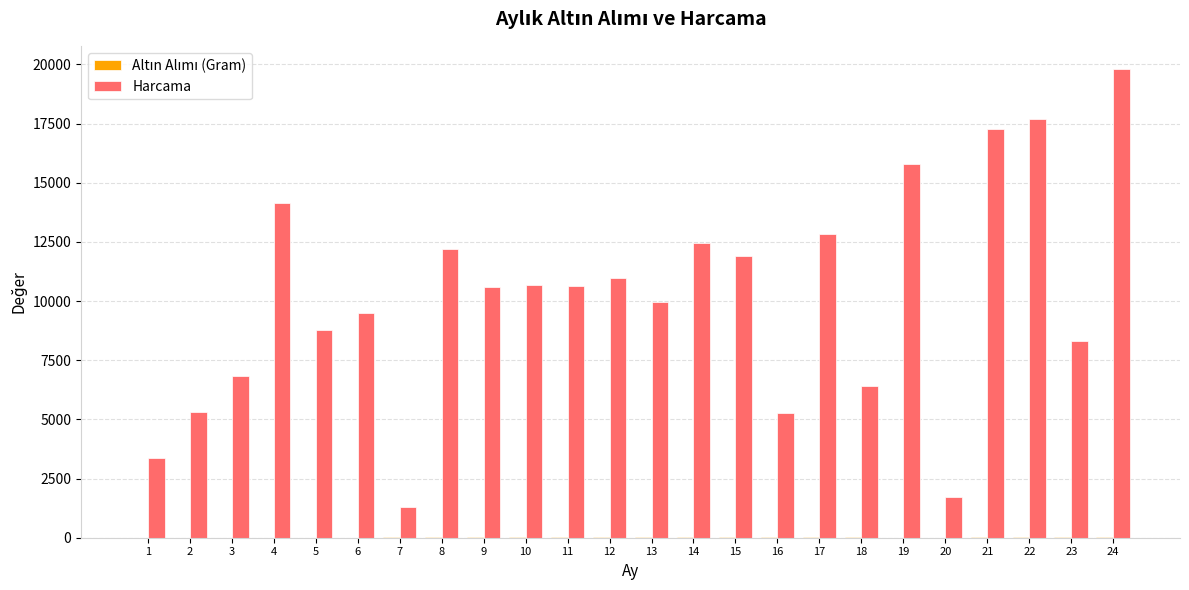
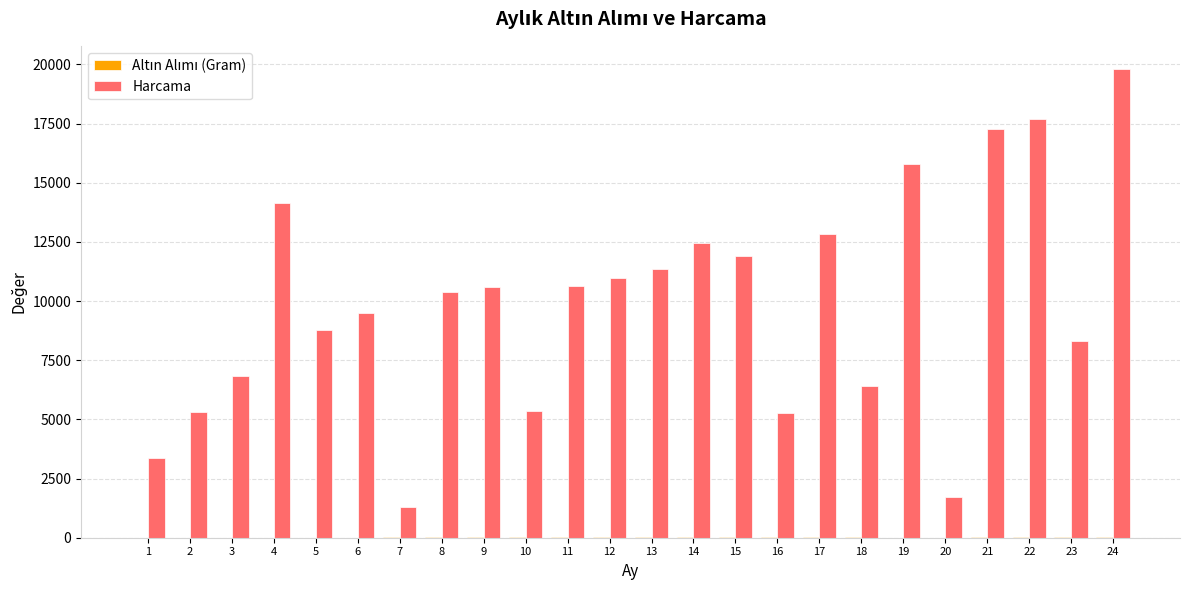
Harcama, 8: 12200 -> 10400
Harcama, 10: 10700 -> 5300
Harcama, 13: 10000 -> 11300
